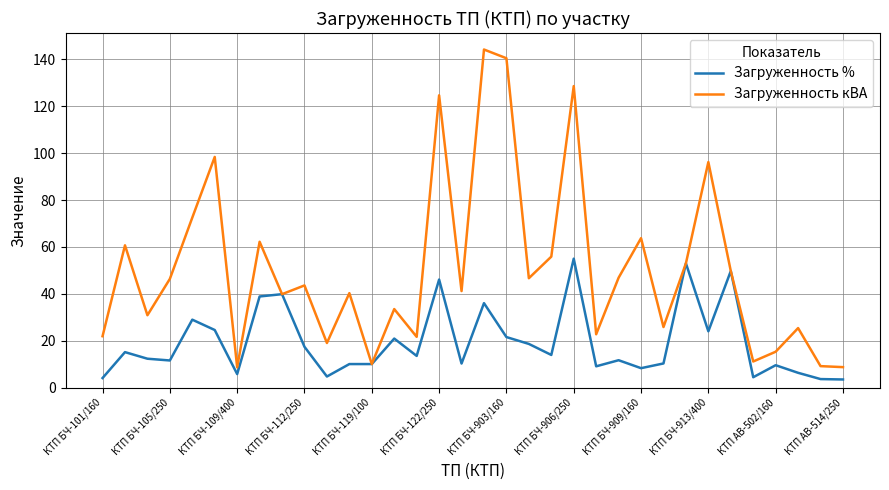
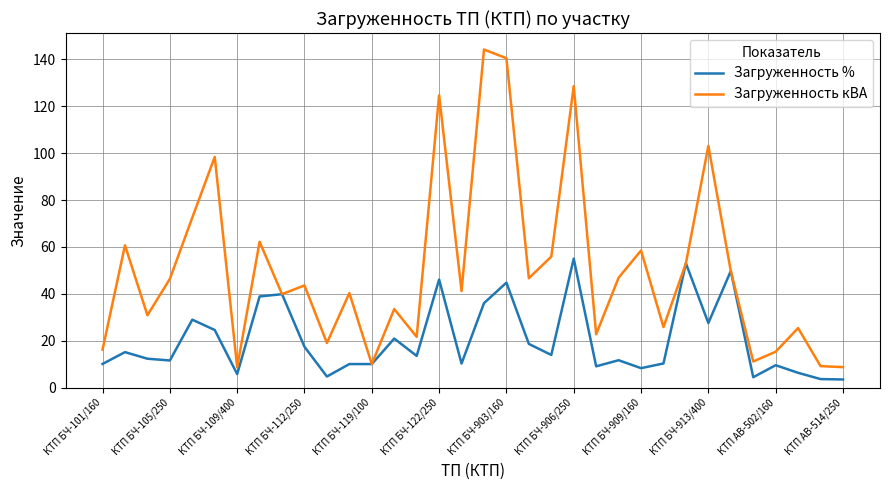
Загруженность %, КТП БЧ-101/160: 4 -> 10
Загруженность кВА, КТП БЧ-101/160: 22 -> 16
Загруженность %, КТП БЧ-903/160: 22 -> 45
Загруженность кВА, КТП БЧ-909/160: 64 -> 59
Загруженность %, КТП БЧ-913/400: 24 -> 28
Загруженность кВА, КТП БЧ-913/400: 96 -> 103
